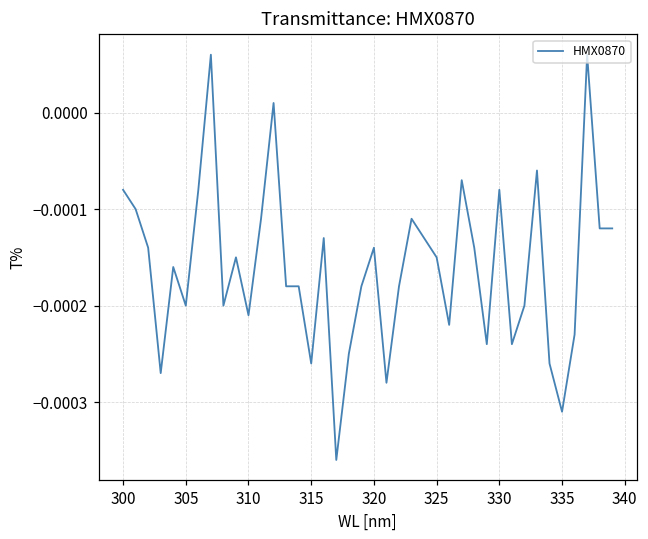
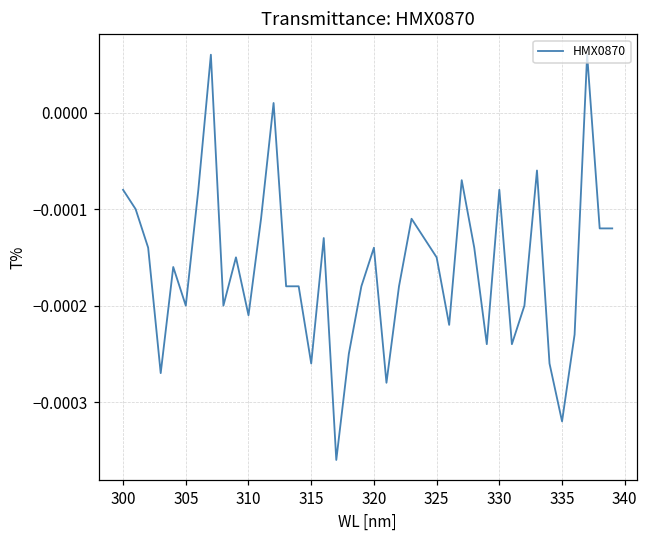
335: -0.00031 -> -0.00032
